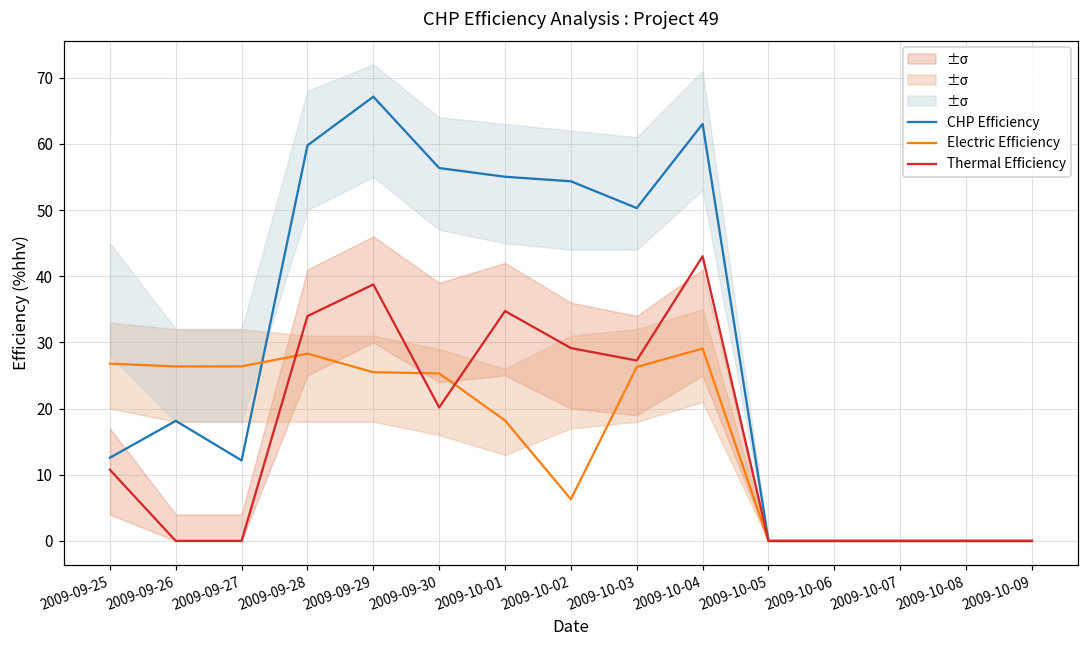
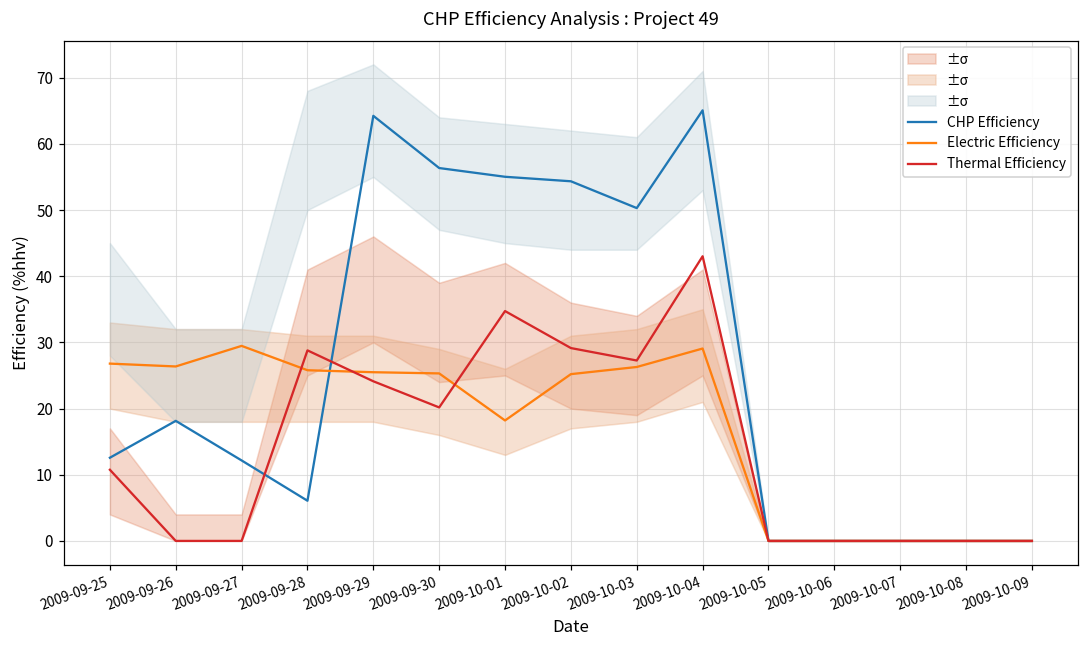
Electric Efficiency, 2009-09-27: 26 -> 29
CHP Efficiency, 2009-09-28: 60 -> 6
Electric Efficiency, 2009-09-28: 28 -> 26
Thermal Efficiency, 2009-09-28: 34 -> 29
CHP Efficiency, 2009-09-29: 67 -> 64
Thermal Efficiency, 2009-09-29: 39 -> 24
Electric Efficiency, 2009-10-02: 6 -> 25
CHP Efficiency, 2009-10-04: 63 -> 65
